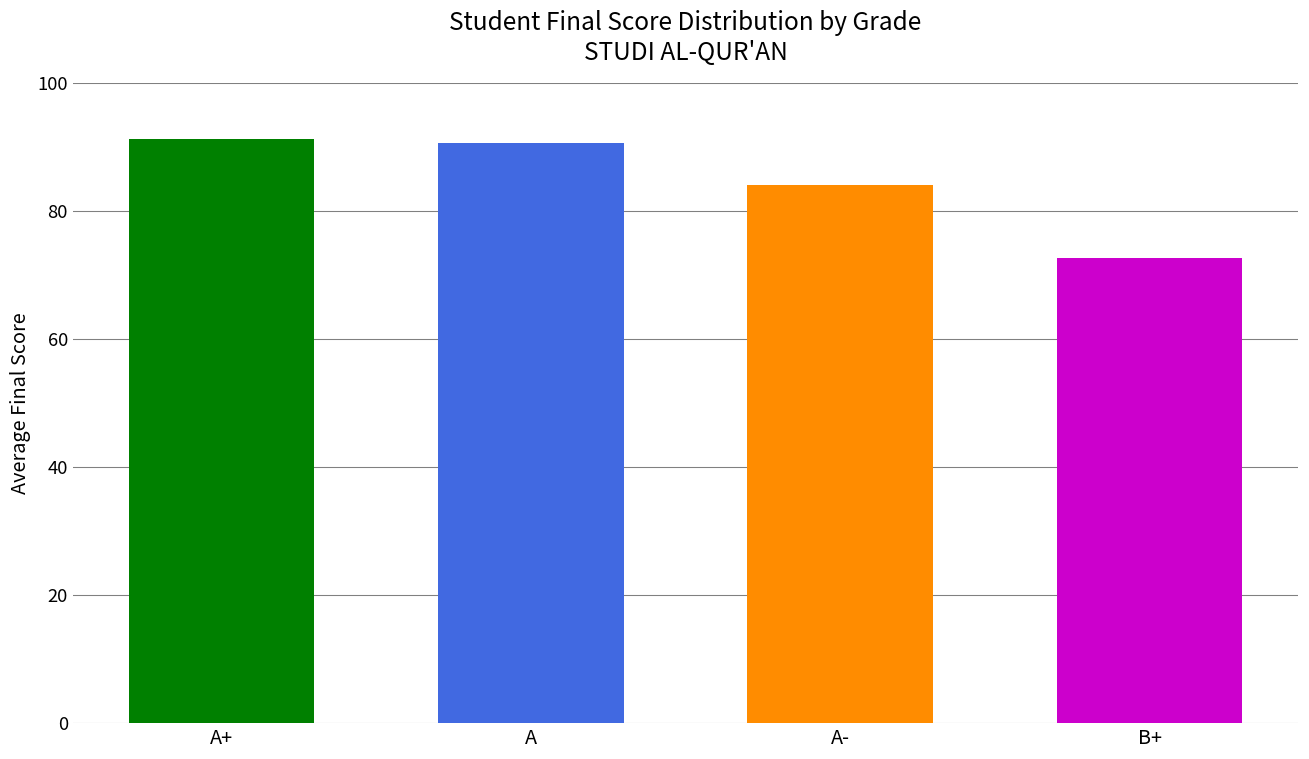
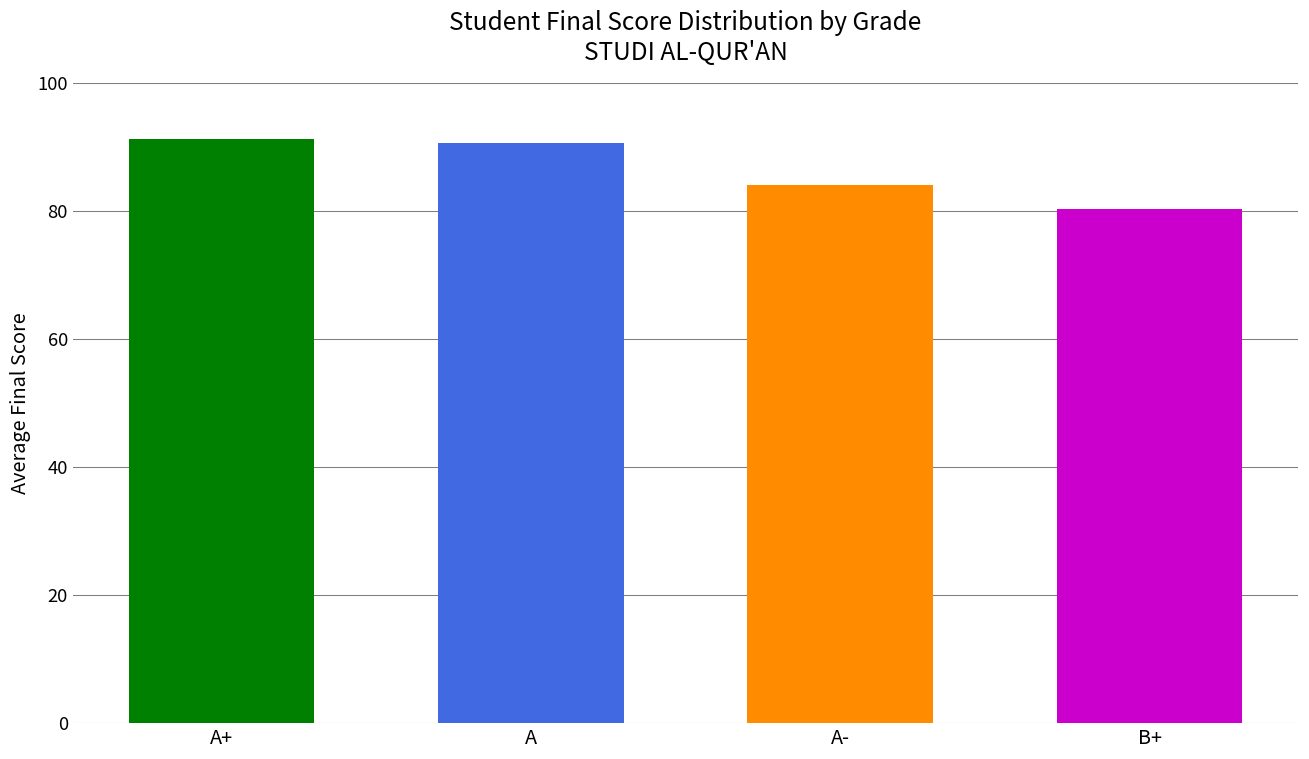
B+: 73 -> 80
